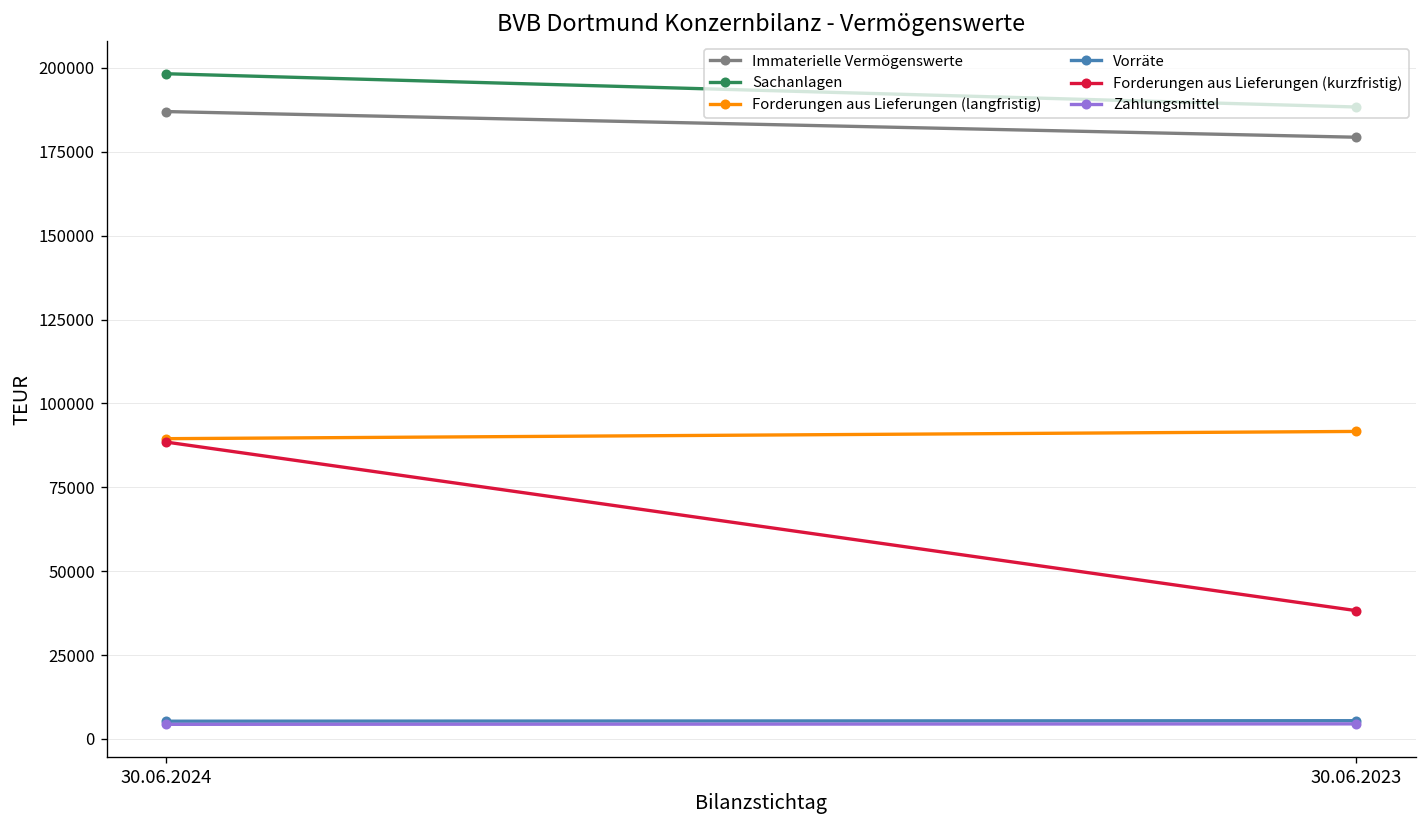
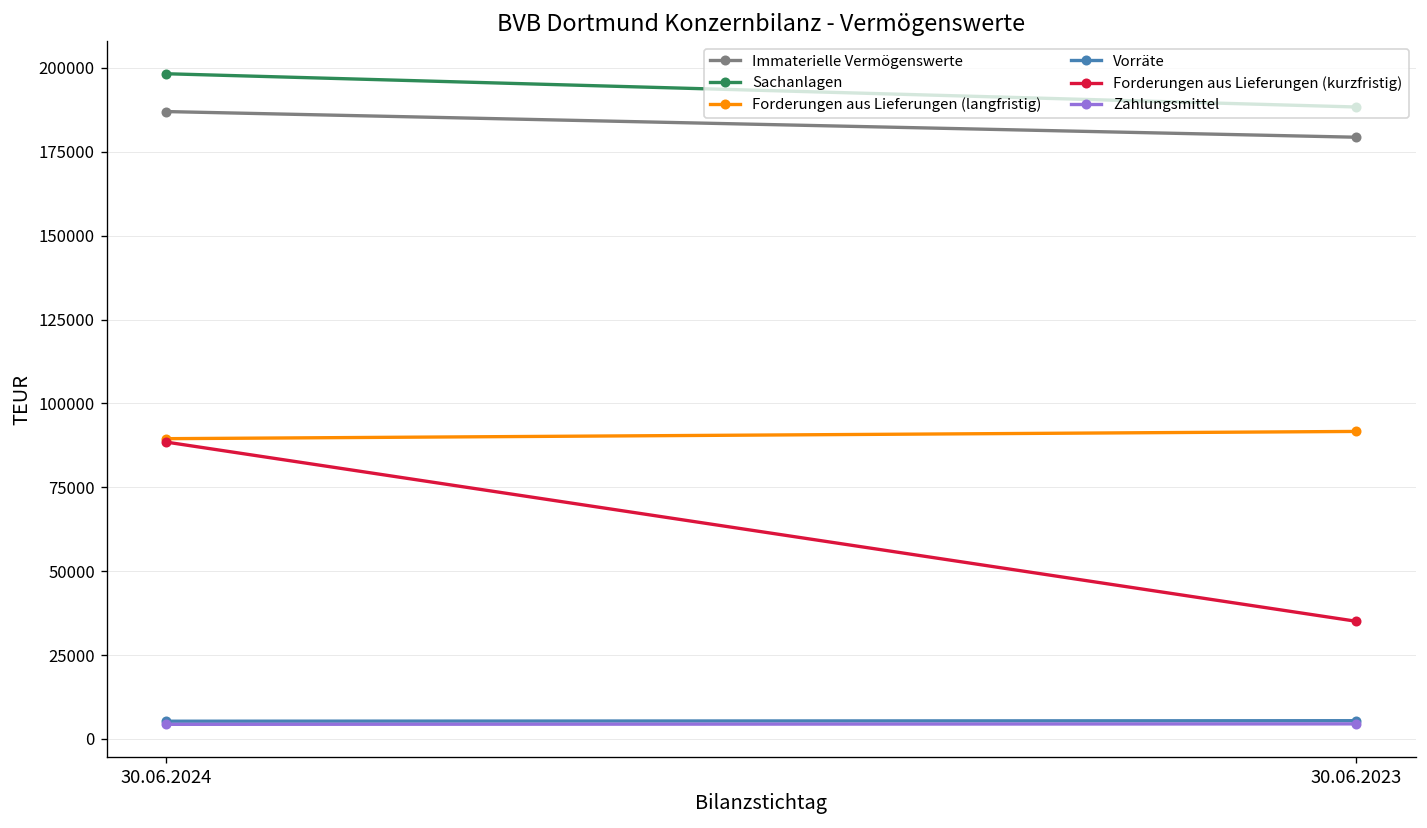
Forderungen aus Lieferungen (kurzfristig), 30.06.2023: 38000 -> 35000
